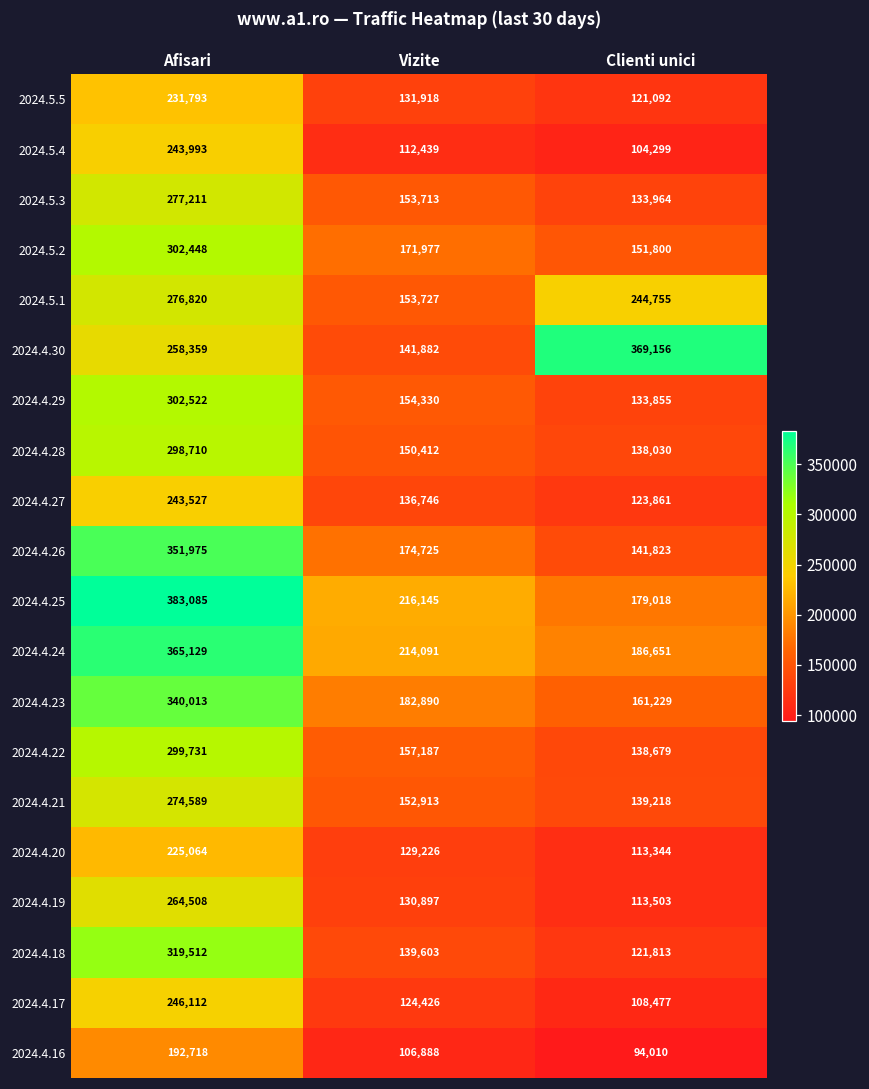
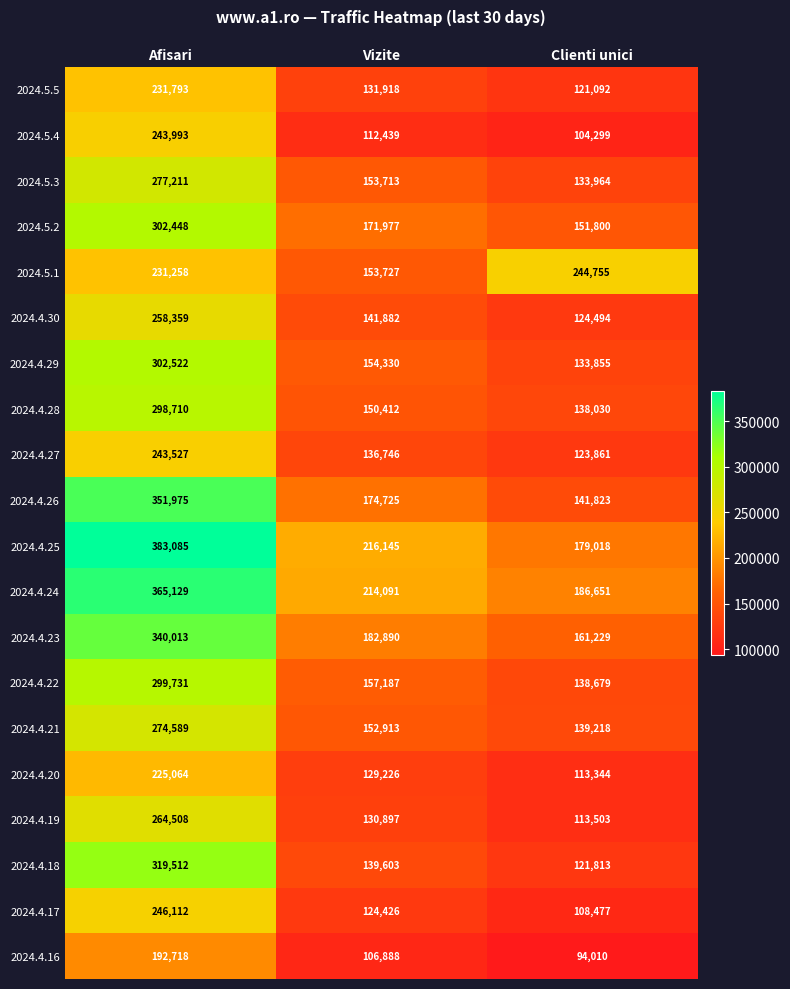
2024.5.1, Afisari: 276,820 -> 231,258
2024.4.30, Clienti unici: 369,156 -> 124,494
